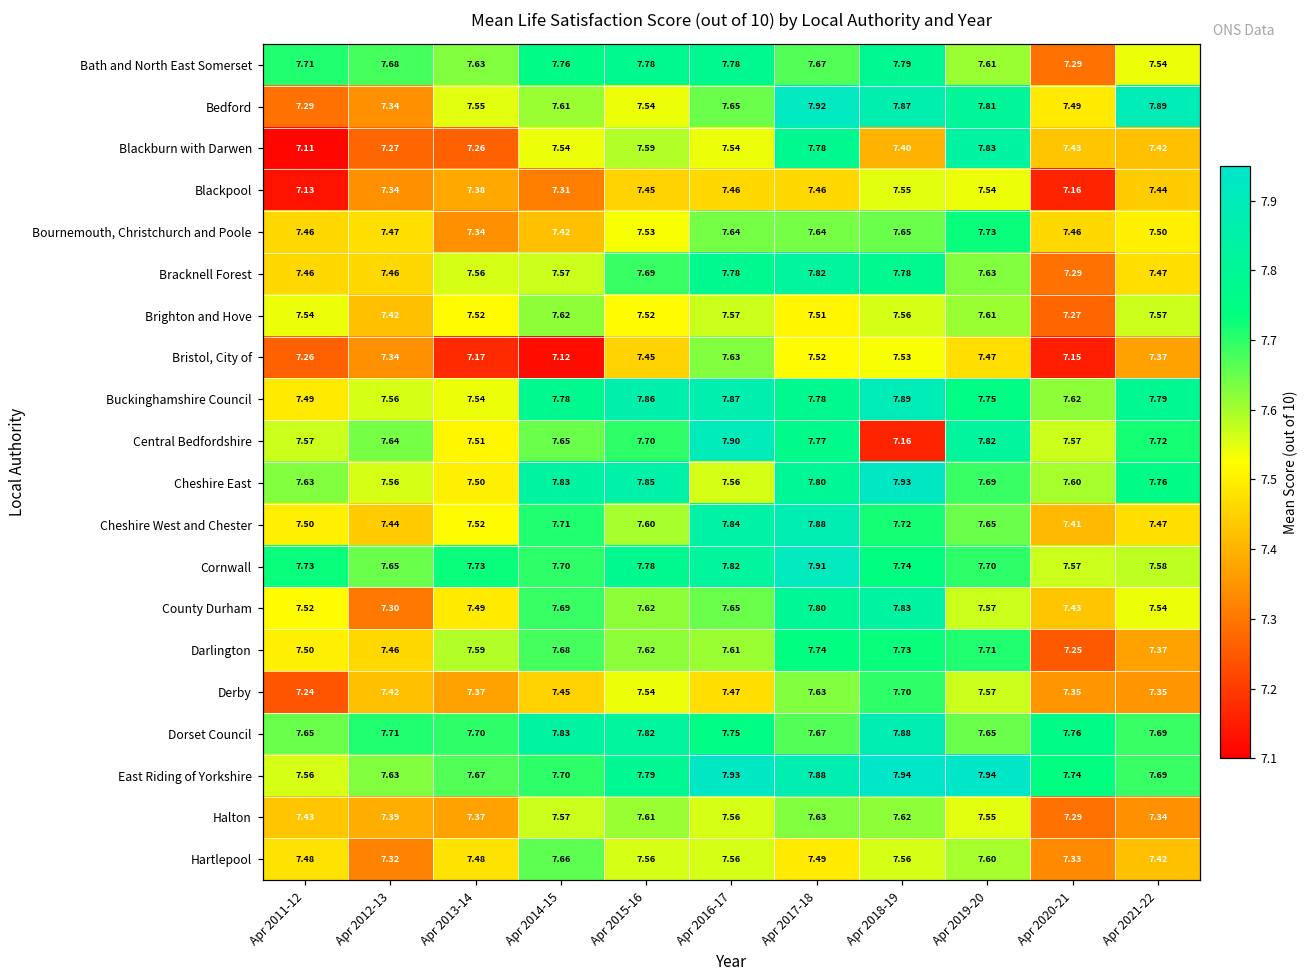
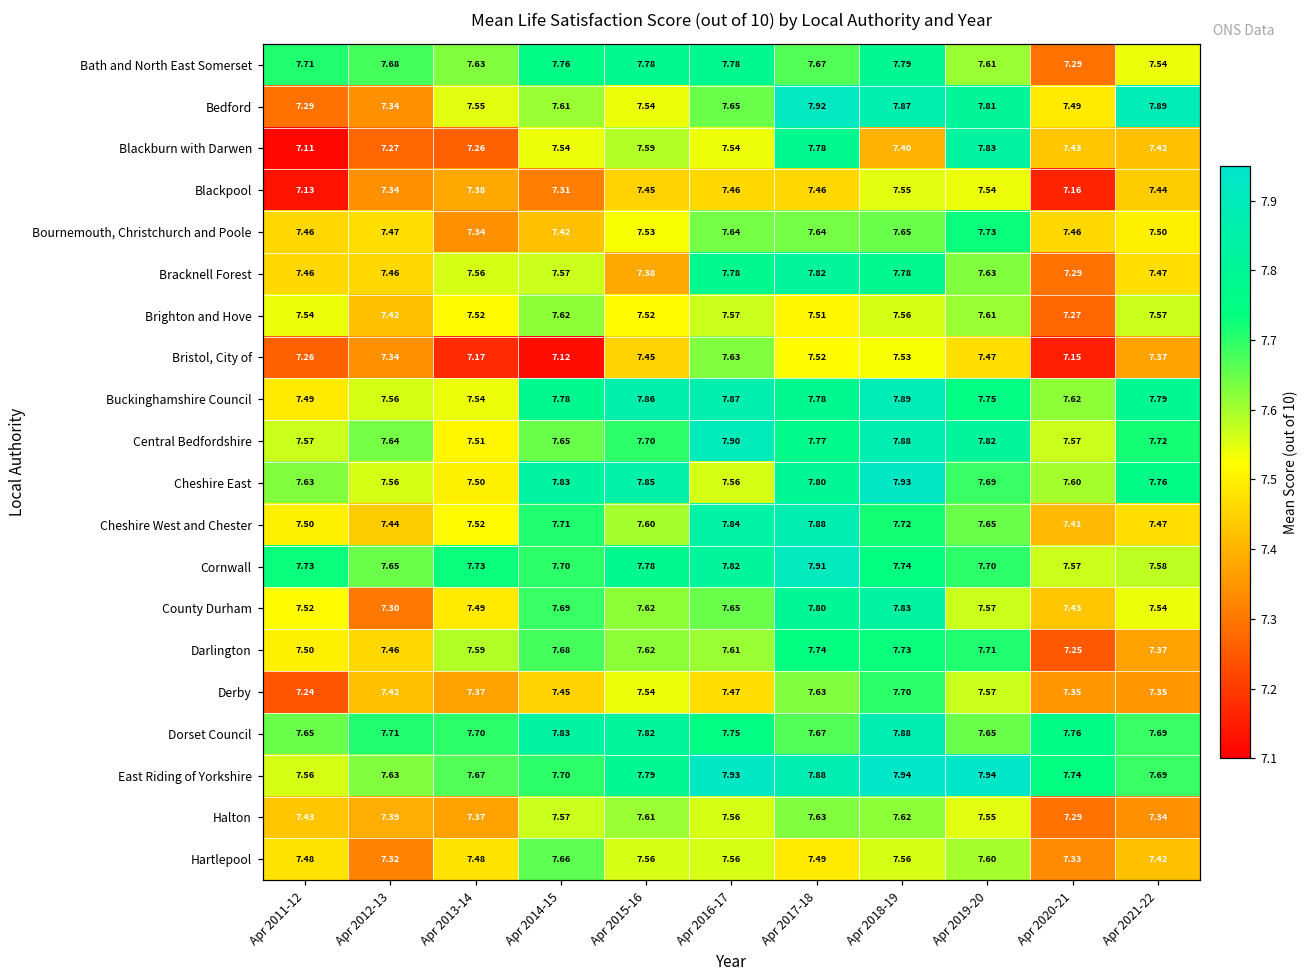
Bracknell Forest, Apr 2015-16: 7.69 -> 7.38
Central Bedfordshire, Apr 2018-19: 7.16 -> 7.88
